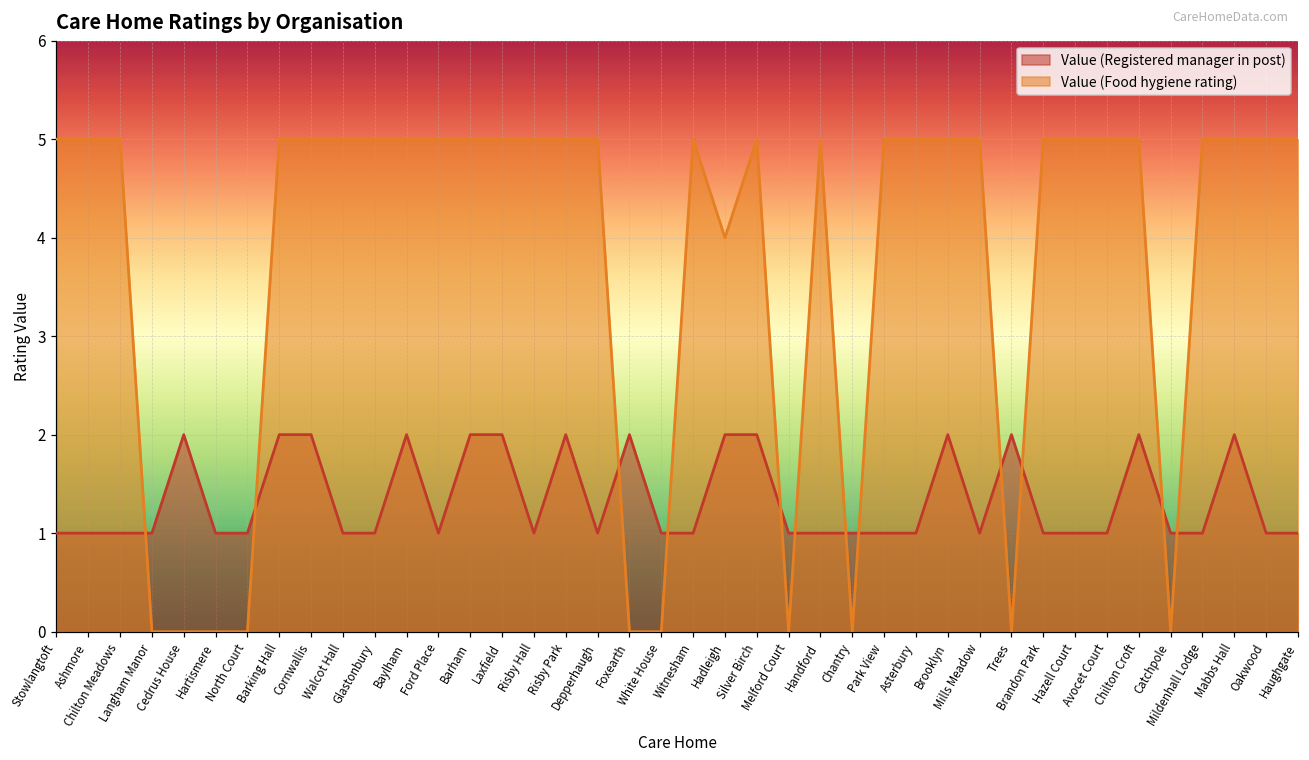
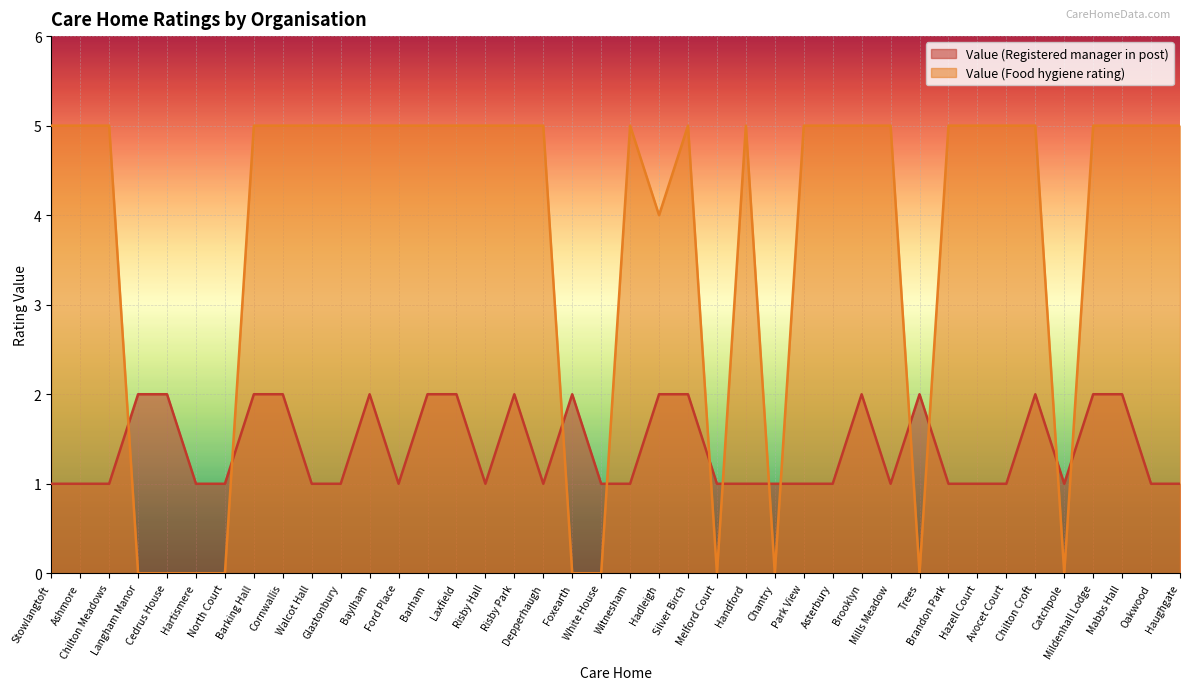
Value (Registered manager in post), Langham Manor: 1 -> 2
Value (Registered manager in post), Mildenhall Lodge: 1 -> 2
